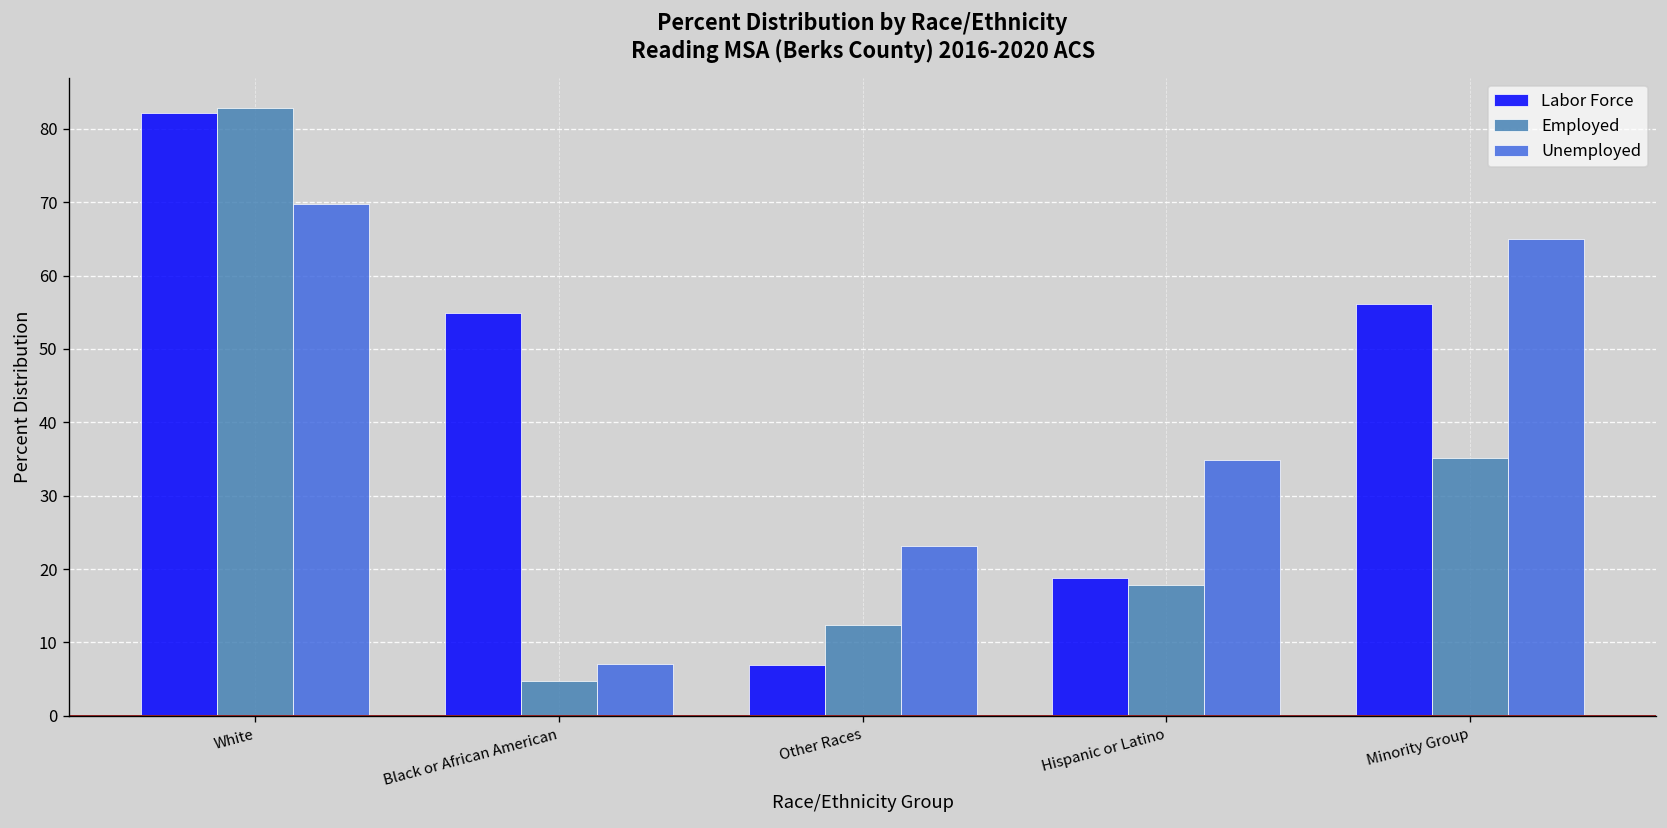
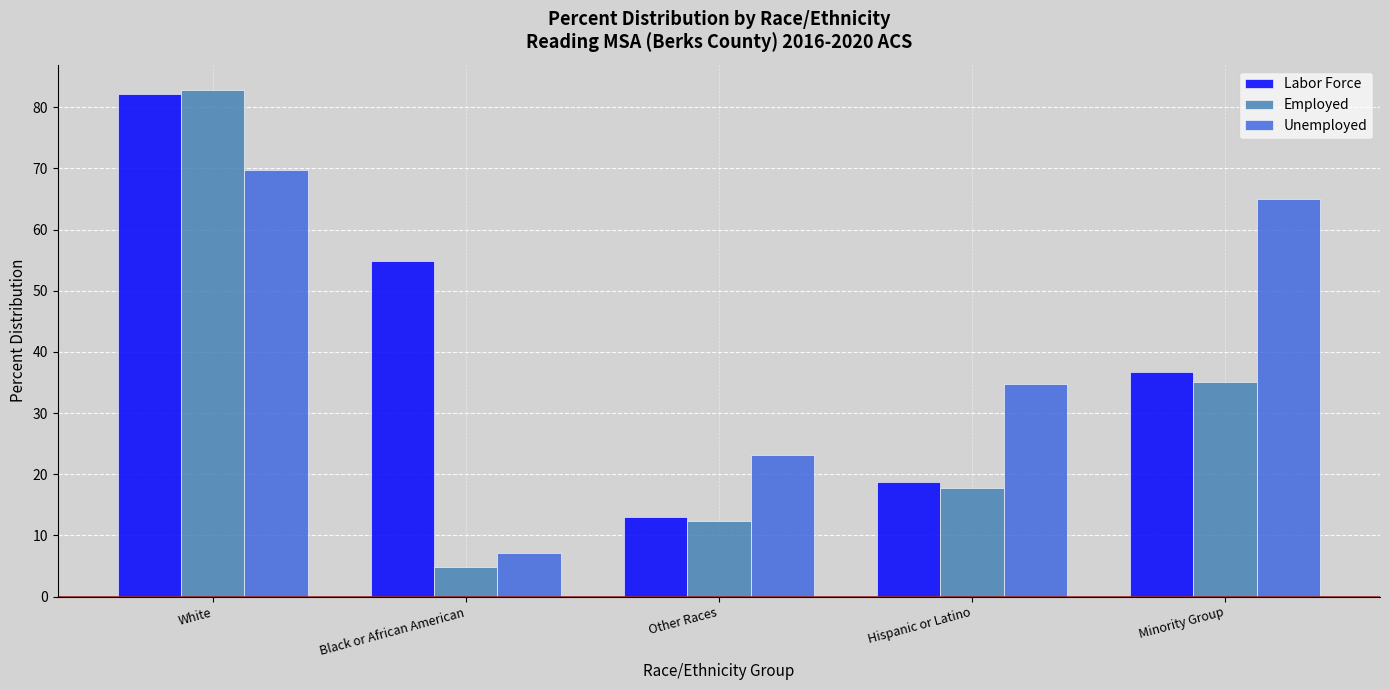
Labor Force, Other Races: 7 -> 13
Labor Force, Minority Group: 56 -> 37
